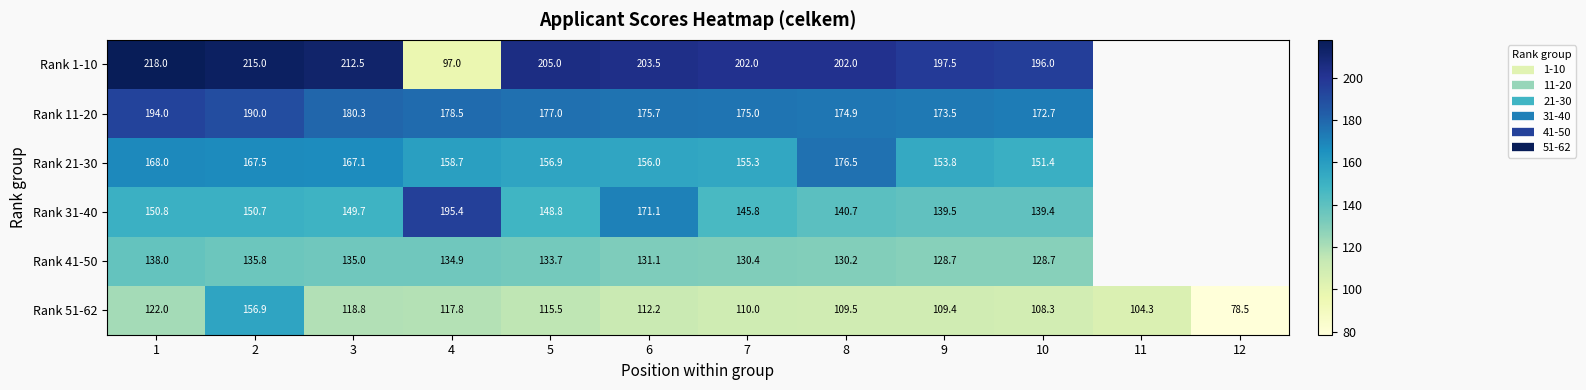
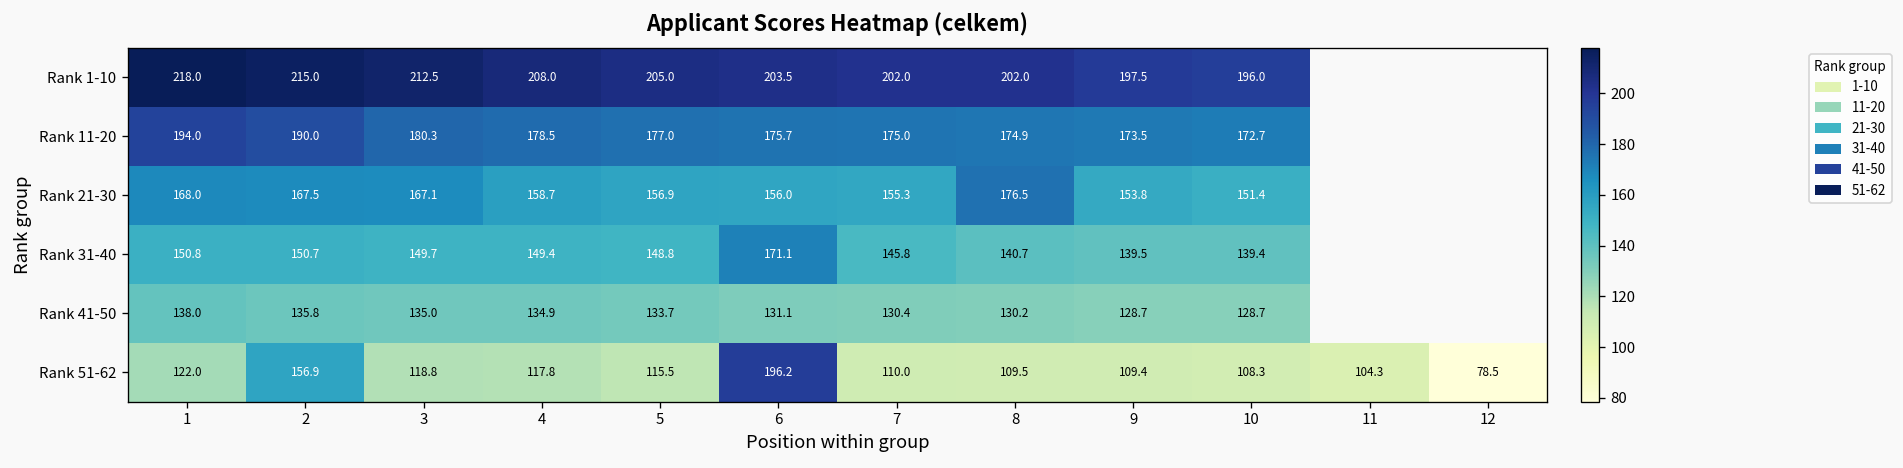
Rank 1-10, 4: 97.0 -> 208.0
Rank 31-40, 4: 195.4 -> 149.4
Rank 51-62, 6: 112.2 -> 196.2
